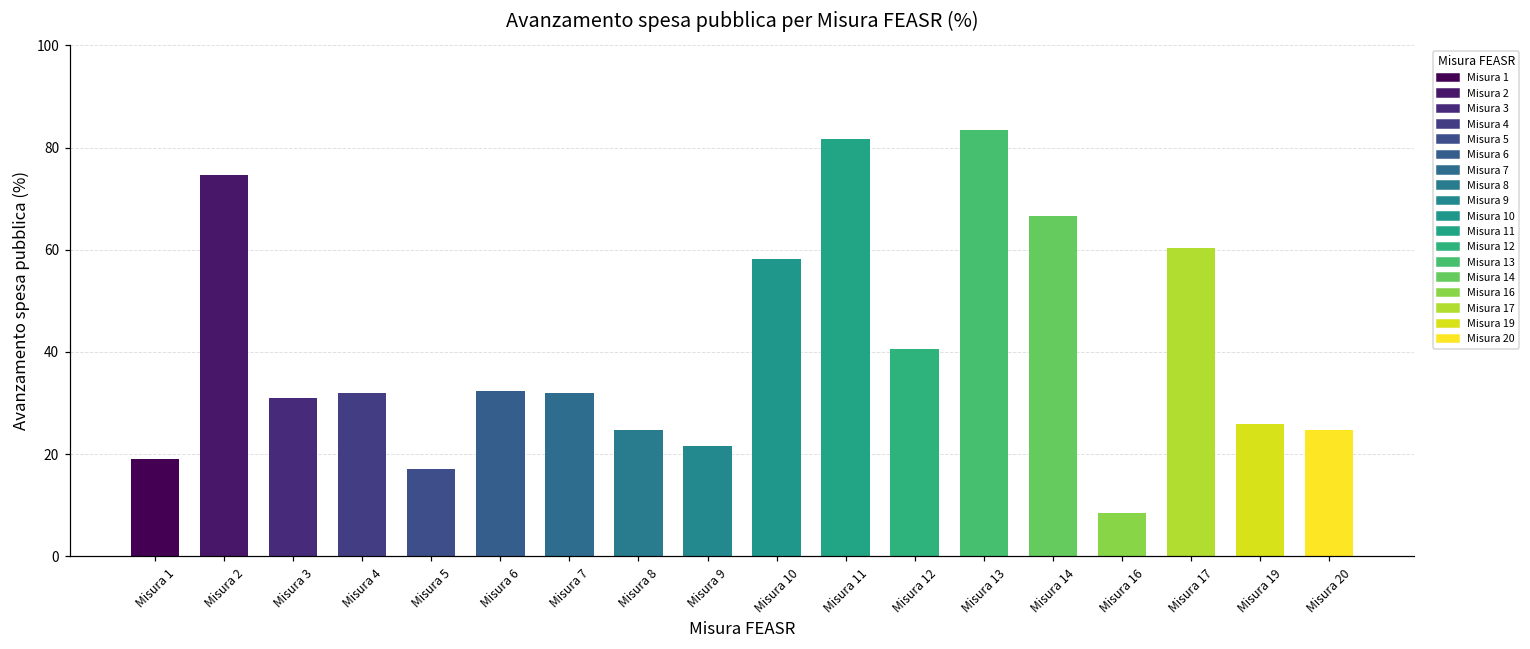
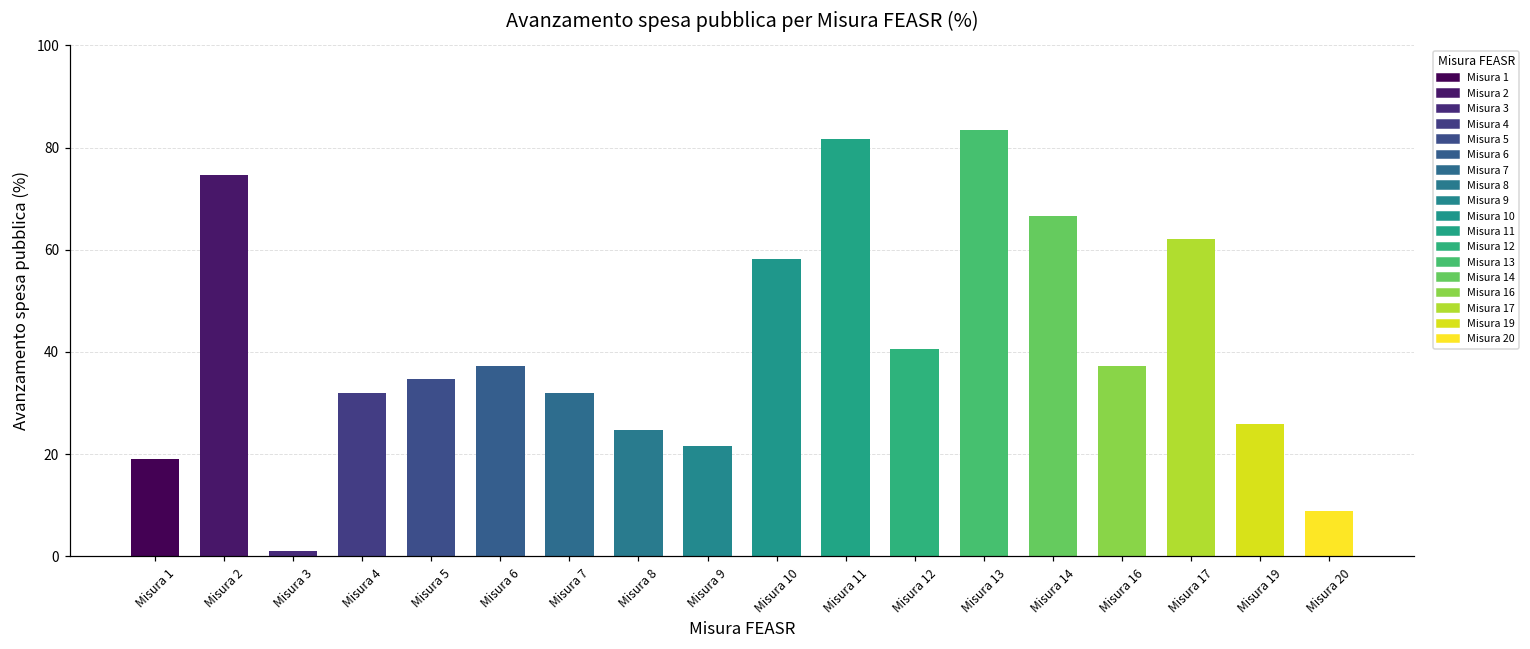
Misura 3: 31 -> 1
Misura 5: 17 -> 35
Misura 6: 32 -> 37
Misura 16: 9 -> 37
Misura 17: 60 -> 62
Misura 20: 25 -> 9
